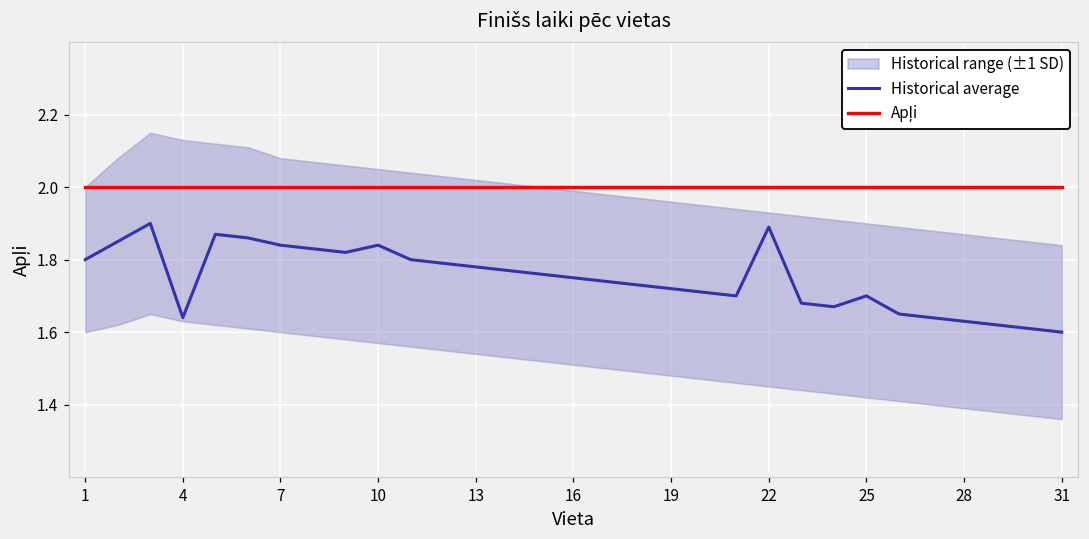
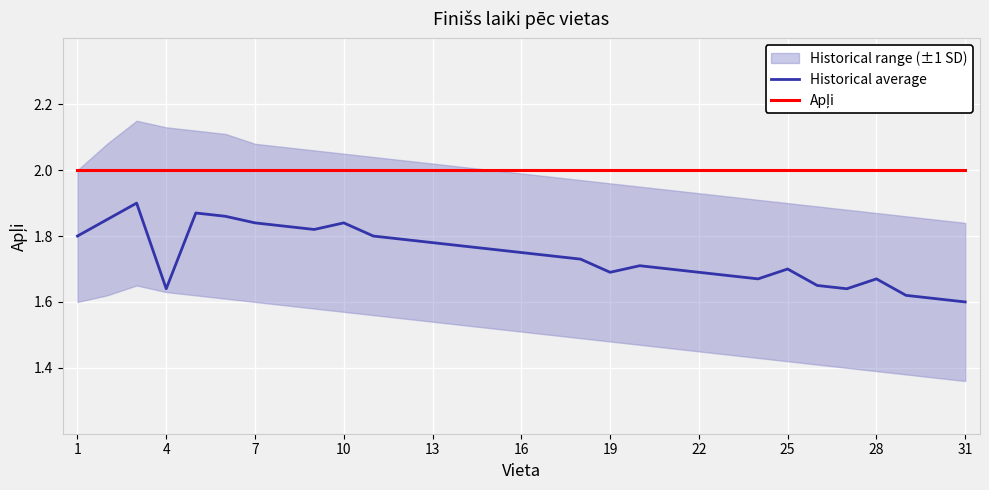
Historical average, 19: 1.72 -> 1.69
Historical average, 22: 1.89 -> 1.69
Historical average, 28: 1.63 -> 1.67
